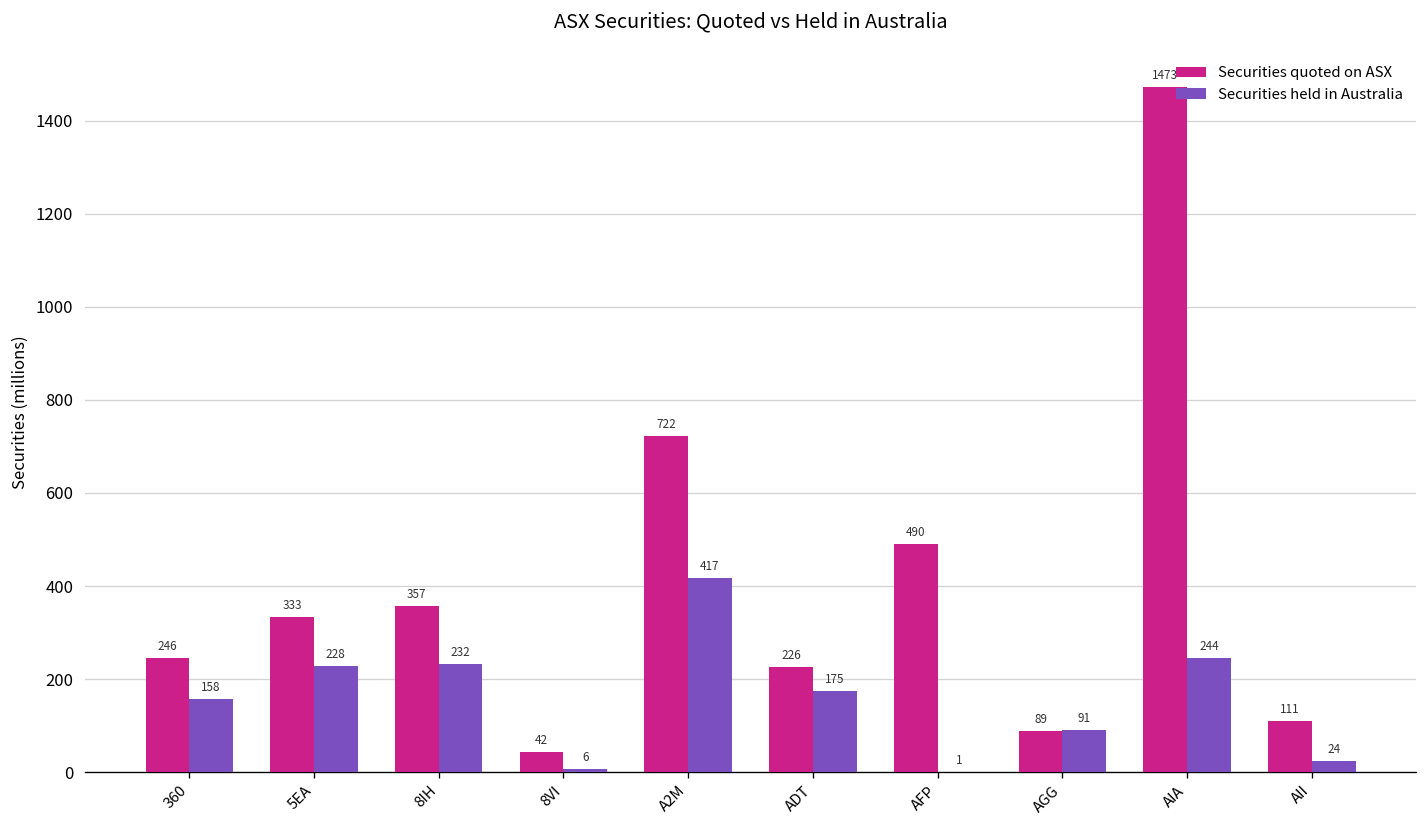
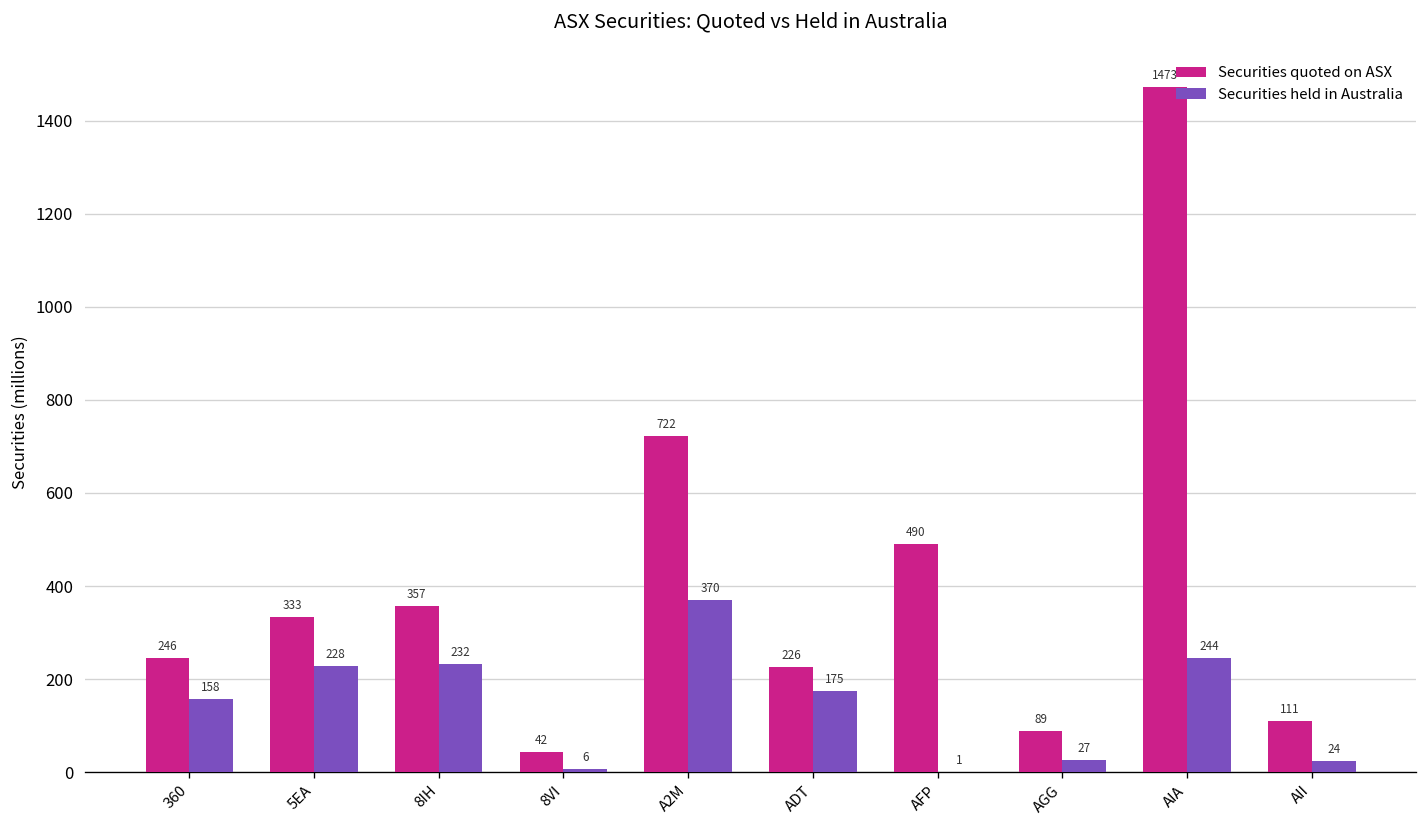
Securities held in Australia, A2M: 417 -> 370
Securities held in Australia, AGG: 91 -> 27
